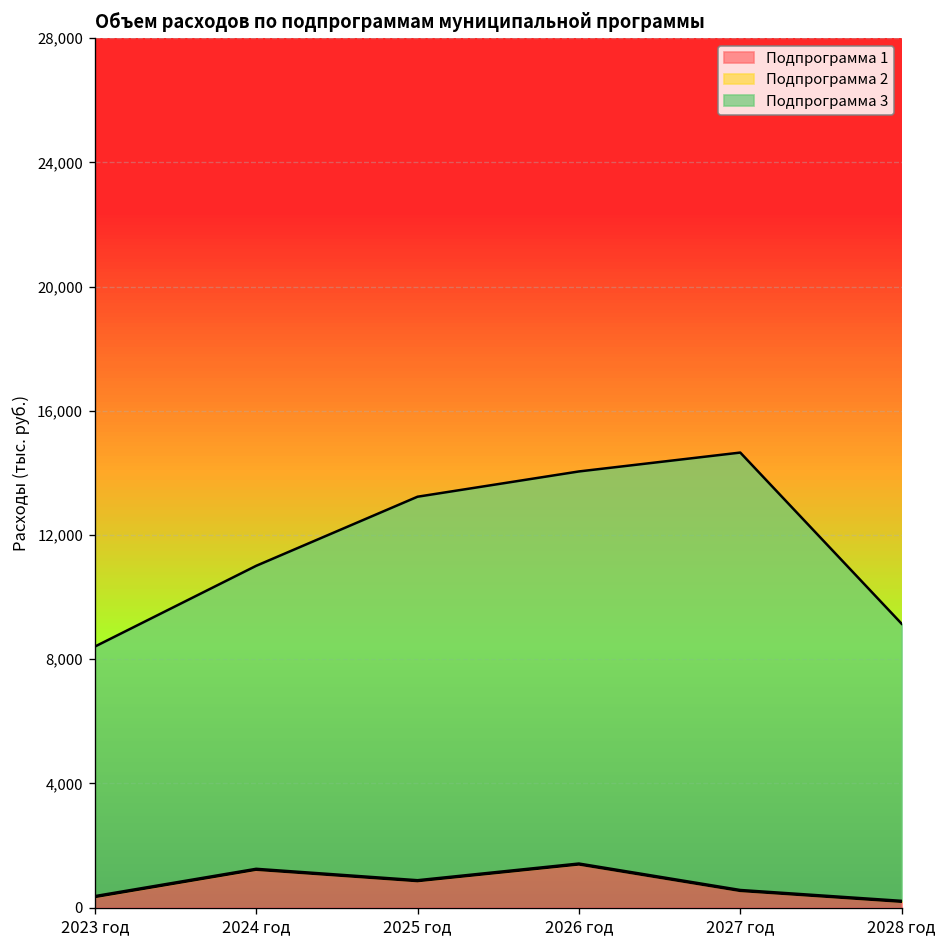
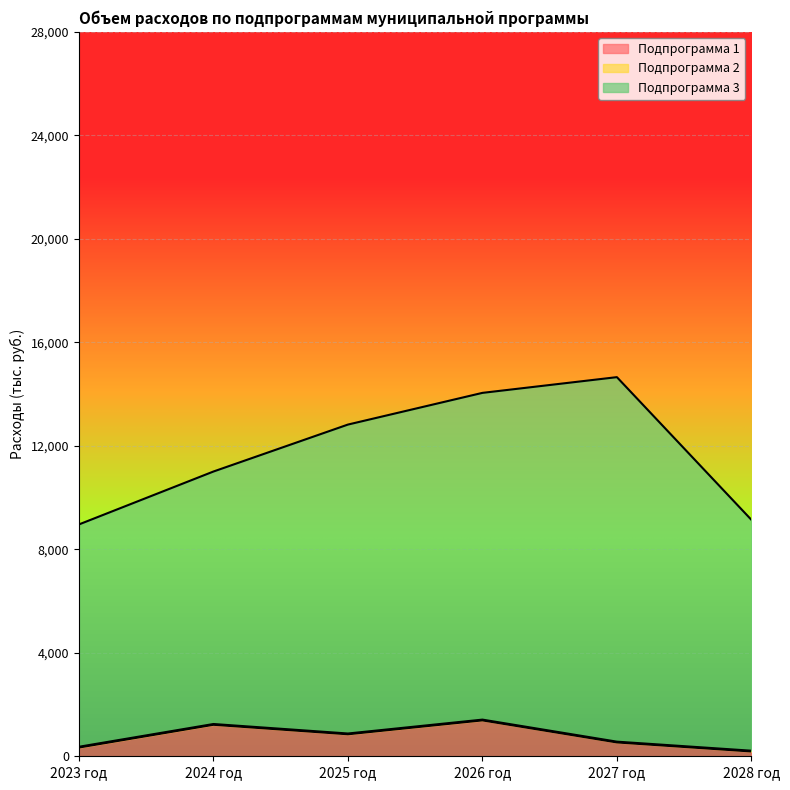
Подпрограмма 3, 2023 год: 8,000 -> 8,600
Подпрограмма 3, 2025 год: 12,400 -> 11,900
